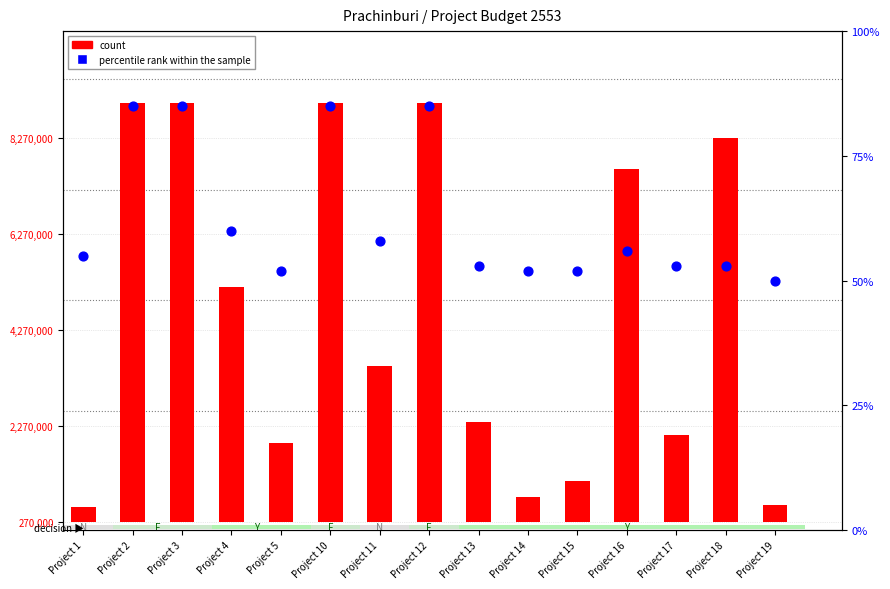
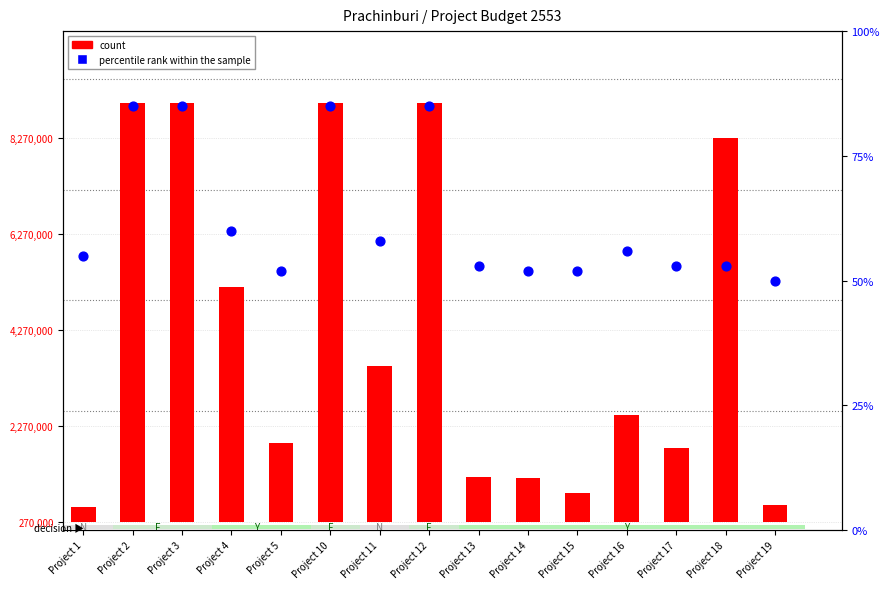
count, Project 13: 2,300,000 -> 1,200,000
count, Project 14: 800,000 -> 1,200,000
count, Project 15: 1,100,000 -> 900,000
count, Project 16: 7,600,000 -> 2,500,000
count, Project 17: 2,100,000 -> 1,800,000
